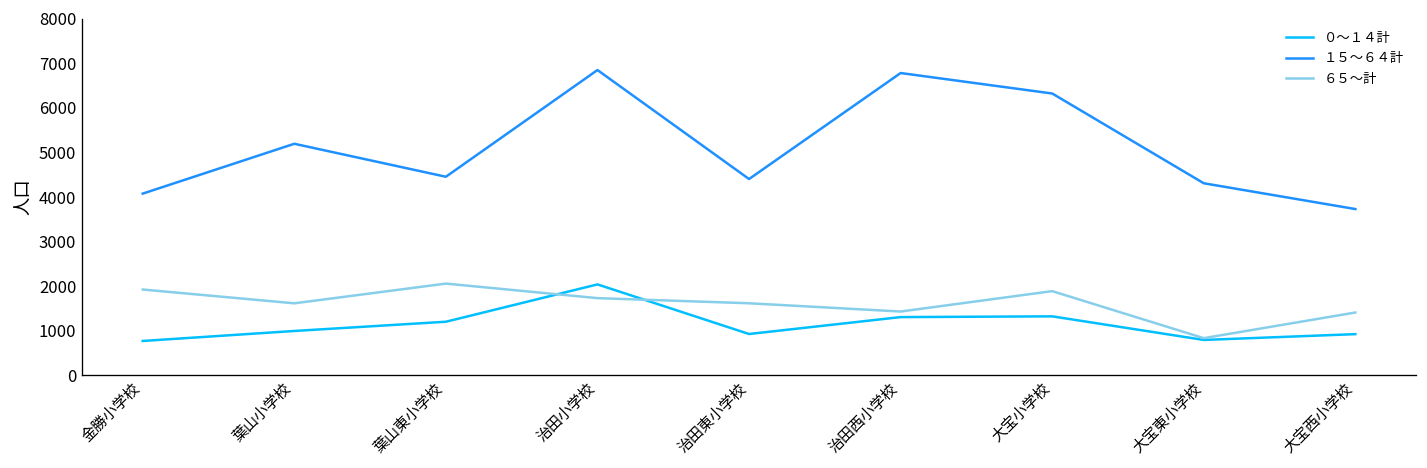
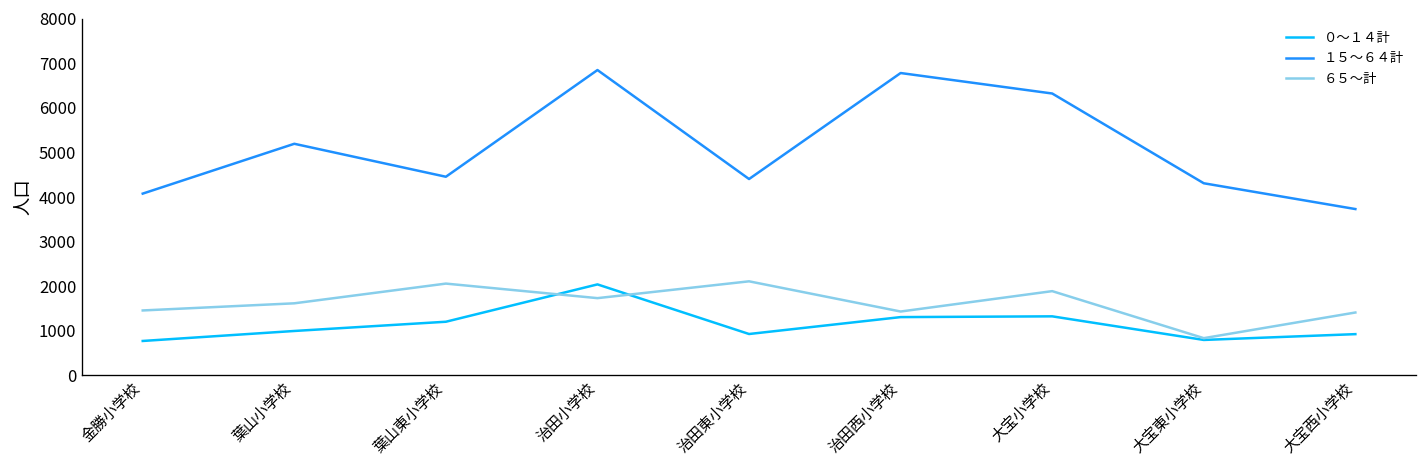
６５～計, 金勝小学校: 1900 -> 1500
６５～計, 治田東小学校: 1600 -> 2100
